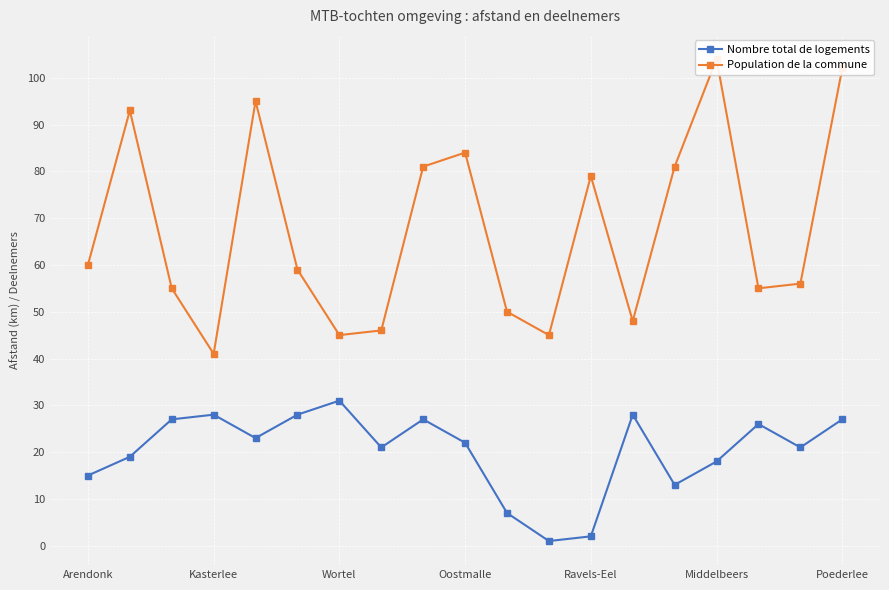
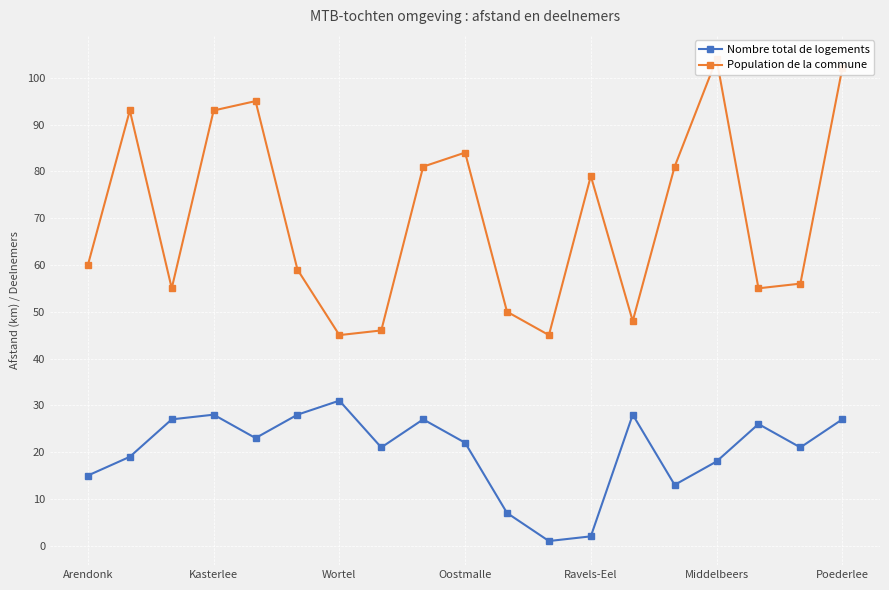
Population de la commune, Kasterlee: 41 -> 93
